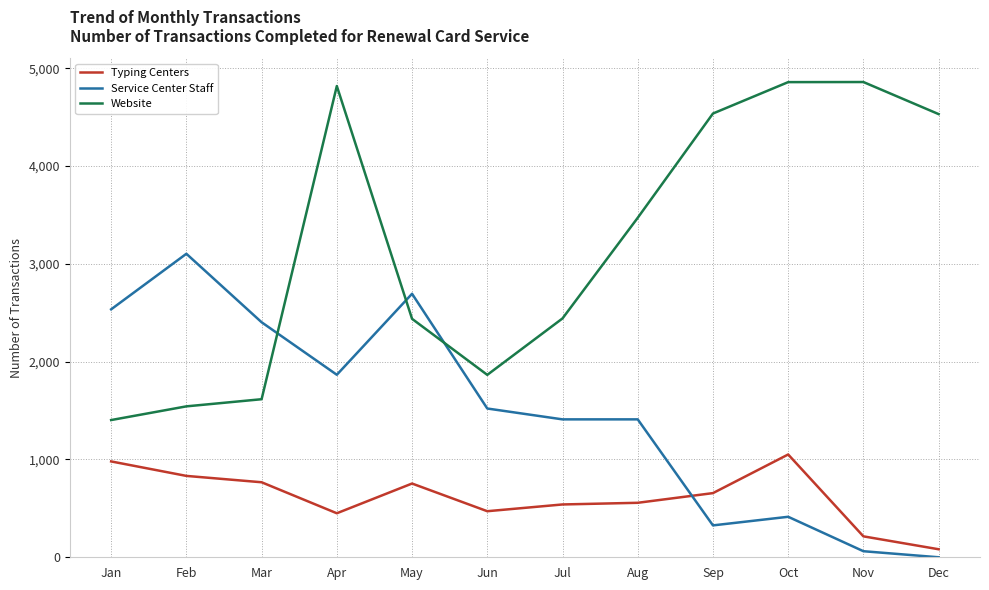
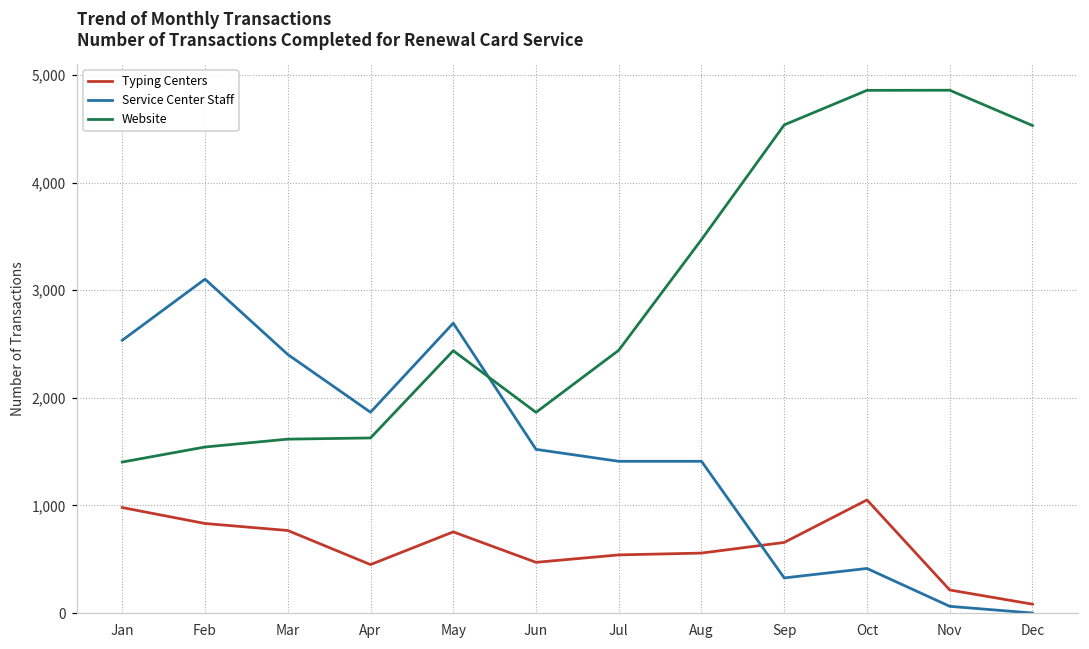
Website, Apr: 4,800 -> 1,600
